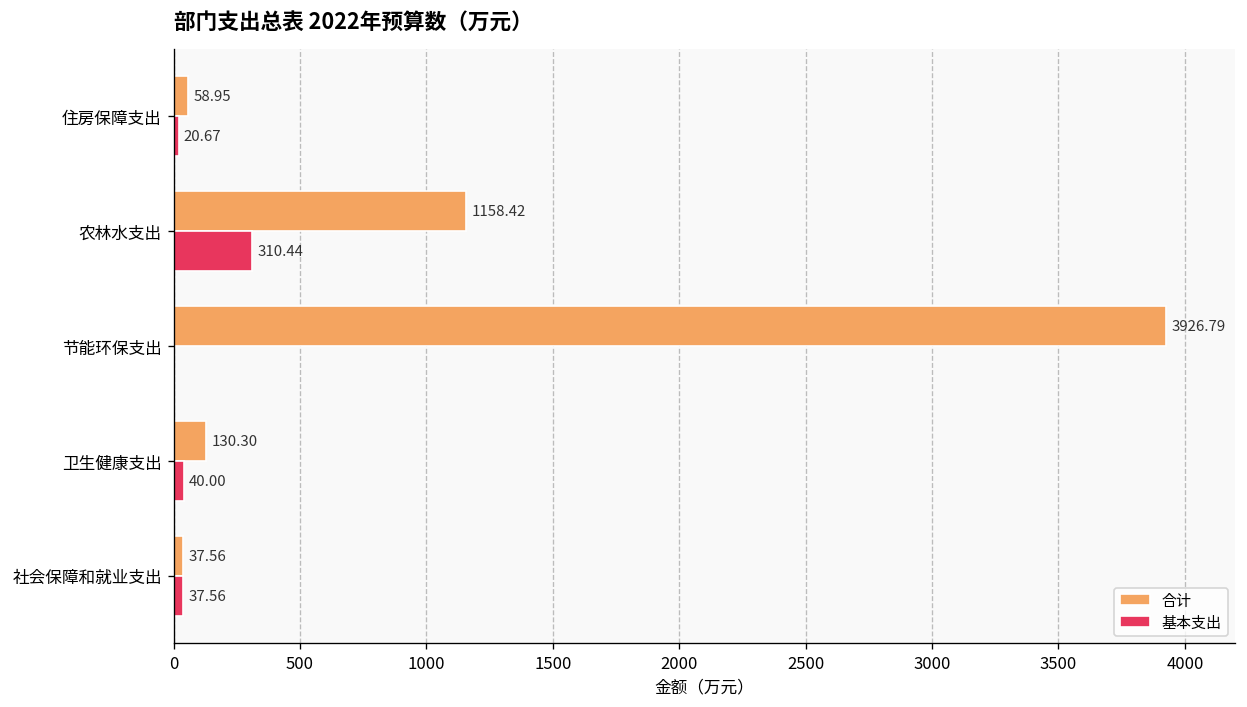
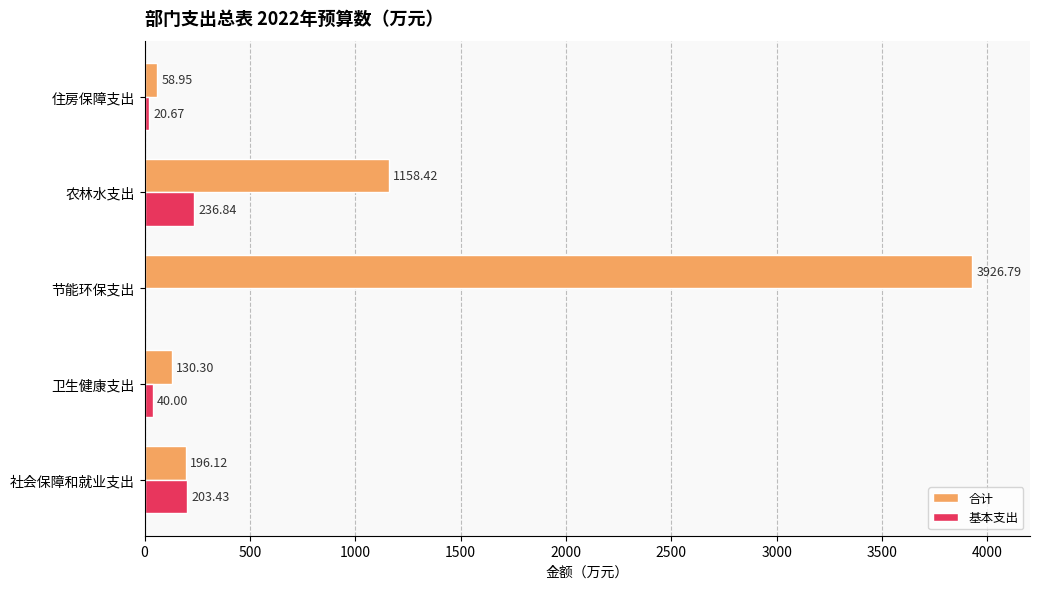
基本支出, 农林水支出: 310.44 -> 236.84
合计, 社会保障和就业支出: 37.56 -> 196.12
基本支出, 社会保障和就业支出: 37.56 -> 203.43
